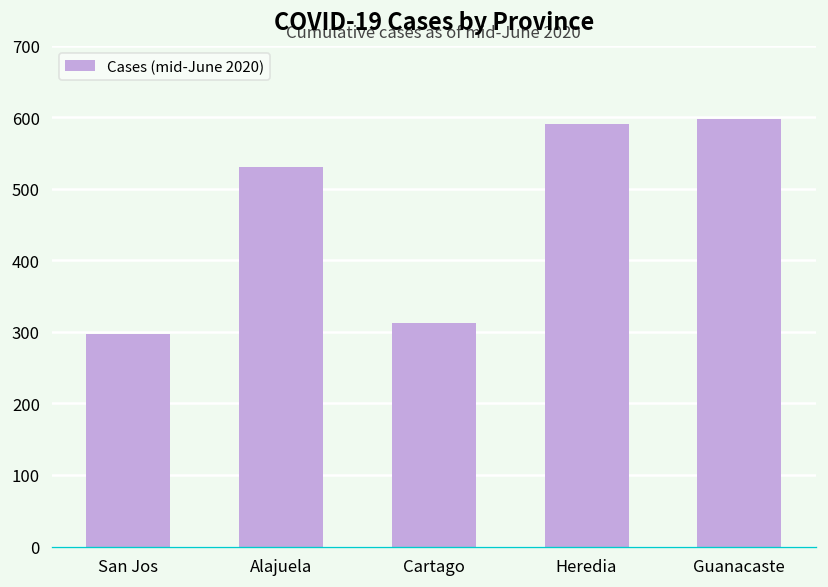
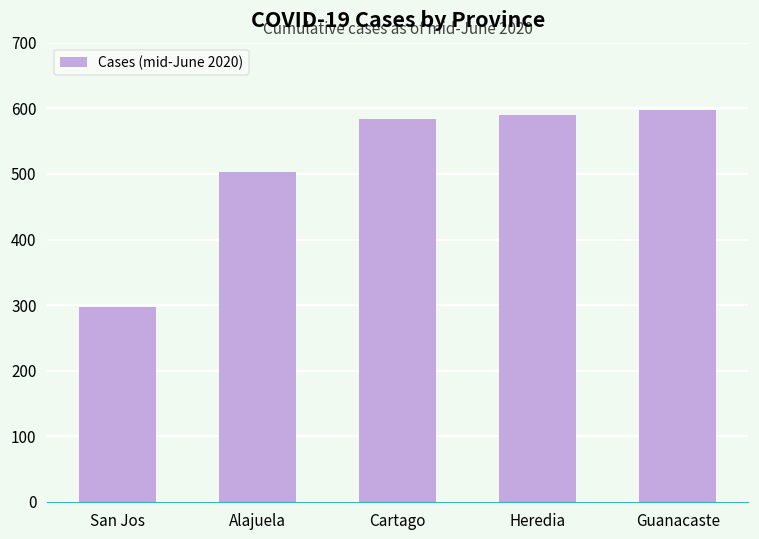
Alajuela: 530 -> 500
Cartago: 310 -> 580
